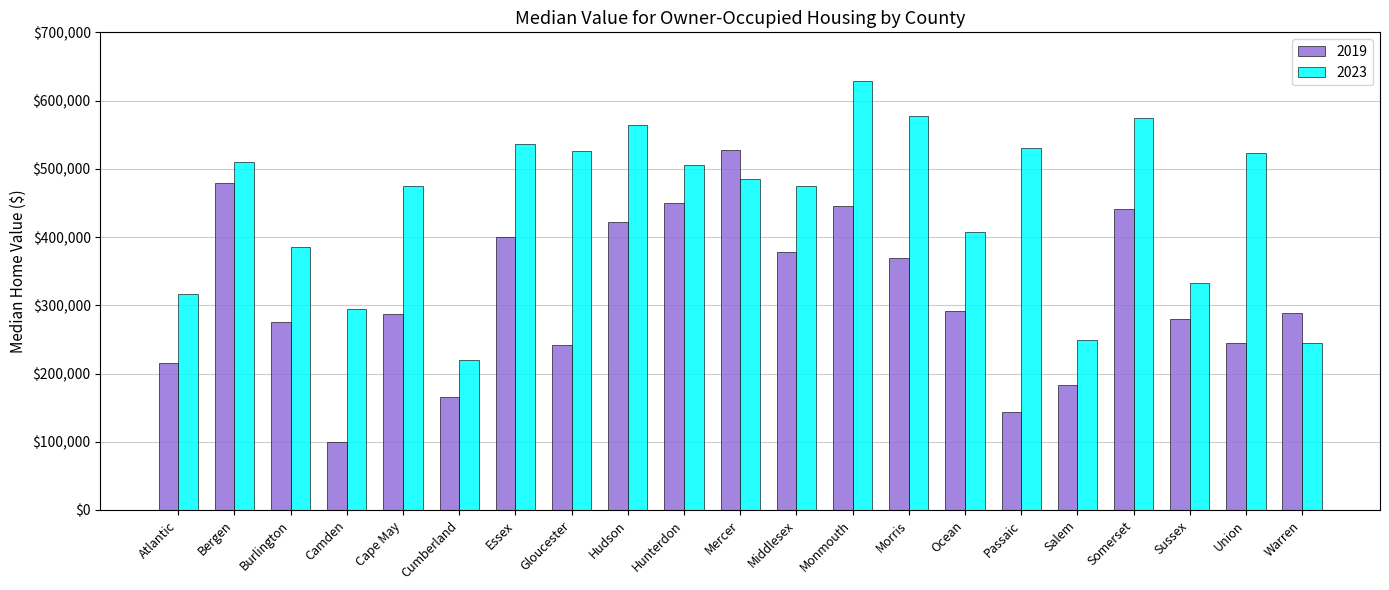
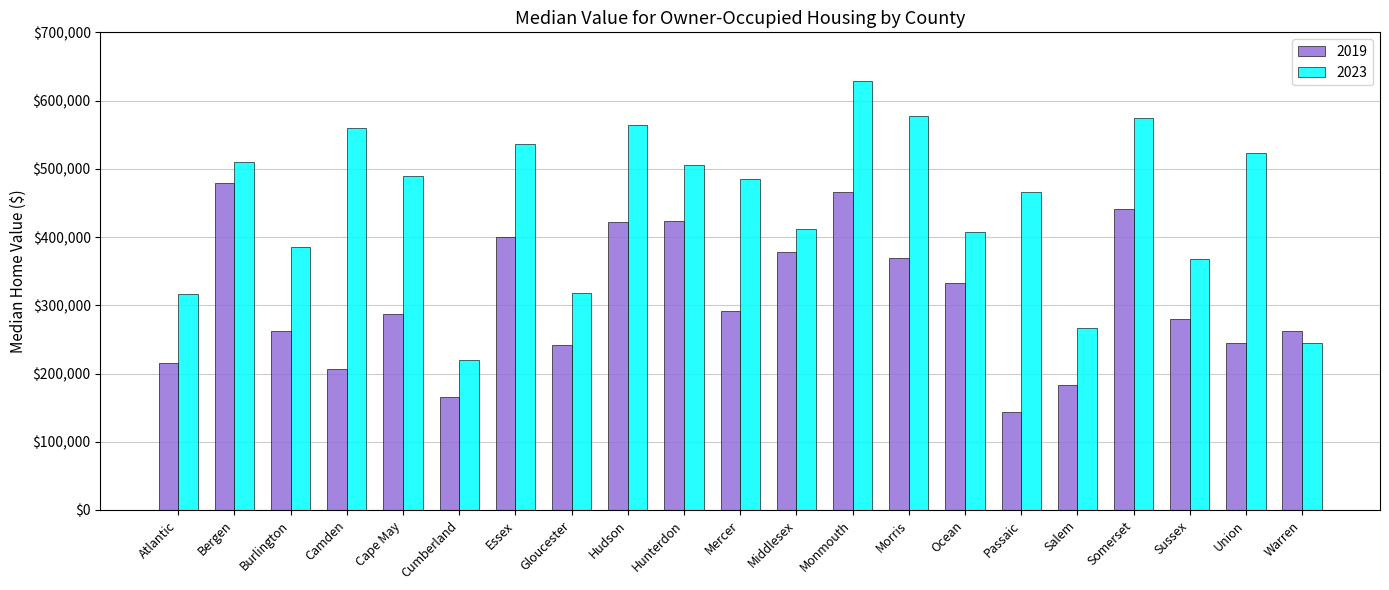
2019, Burlington: $280,000 -> $260,000
2019, Camden: $100,000 -> $210,000
2023, Camden: $290,000 -> $560,000
2023, Cape May: $470,000 -> $490,000
2023, Gloucester: $530,000 -> $320,000
2019, Hunterdon: $450,000 -> $420,000
2019, Mercer: $530,000 -> $290,000
2023, Middlesex: $480,000 -> $410,000
2019, Monmouth: $450,000 -> $470,000
2019, Ocean: $290,000 -> $330,000
2023, Passaic: $530,000 -> $470,000
2023, Salem: $250,000 -> $270,000
2023, Sussex: $330,000 -> $370,000
2019, Warren: $290,000 -> $260,000
